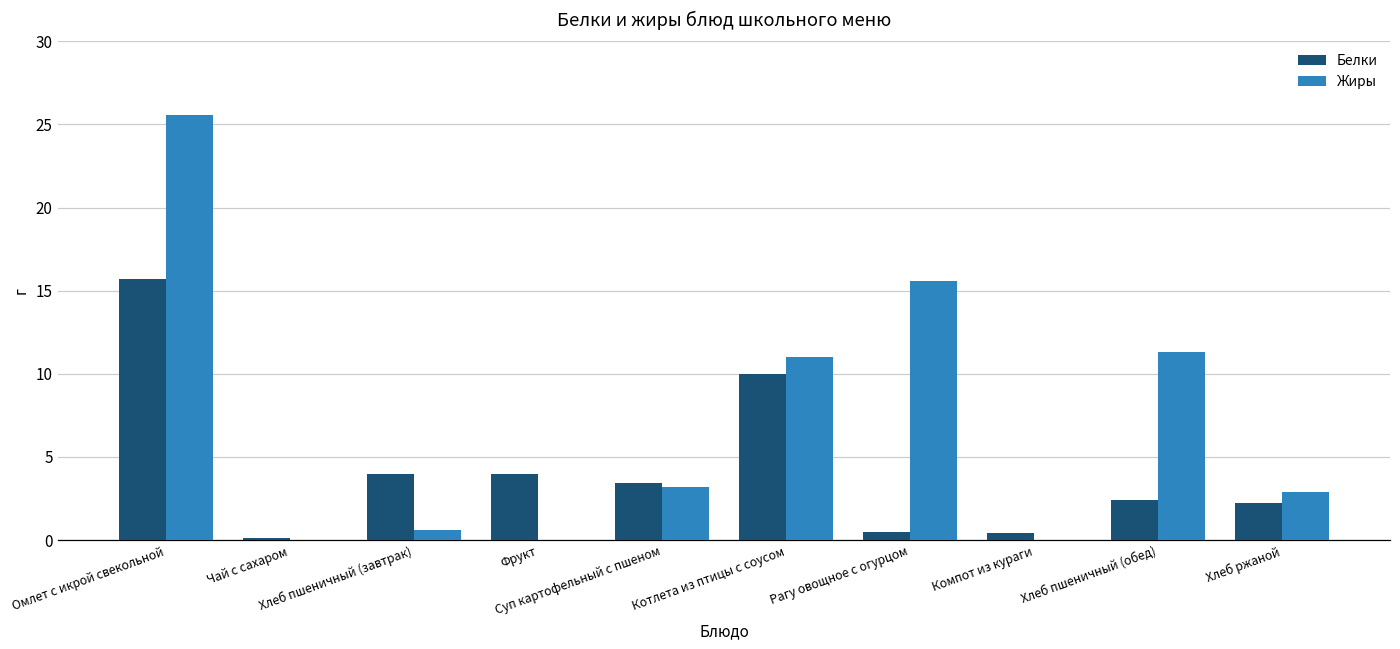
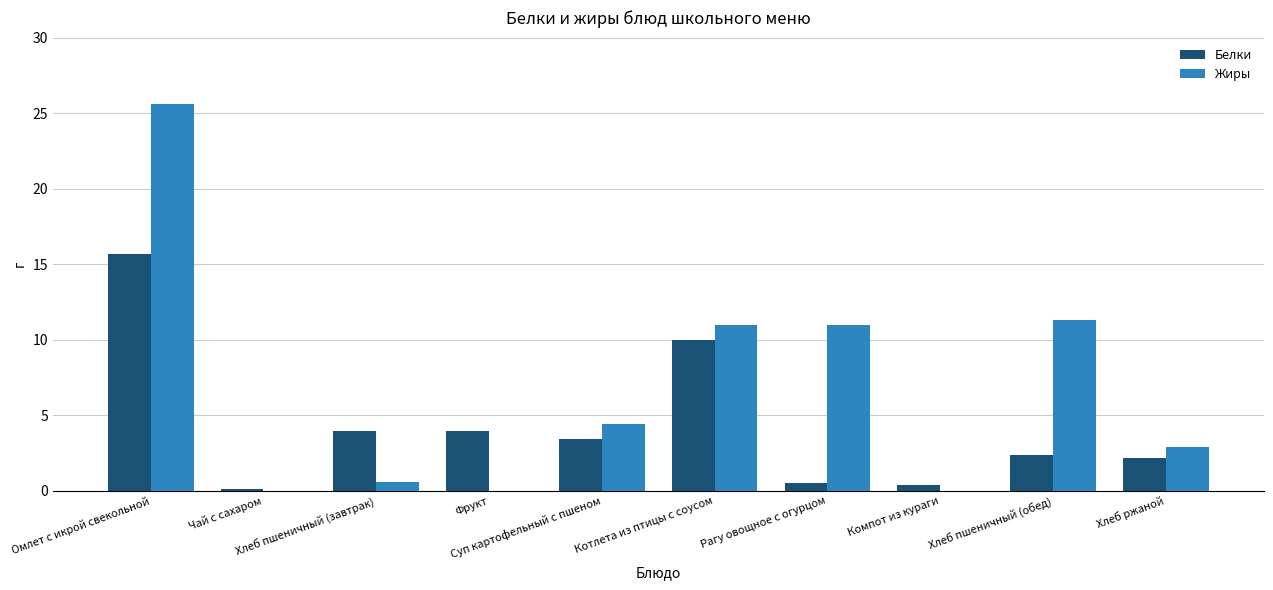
Жиры, Суп картофельный с пшеном: 3.2 -> 4.4
Жиры, Рагу овощное с огурцом: 15.6 -> 11.0
